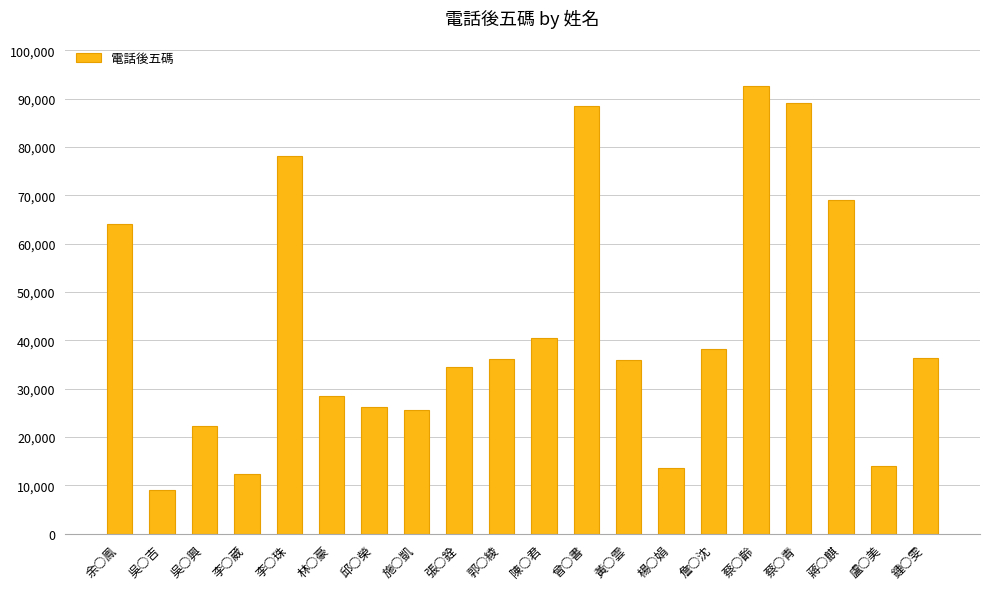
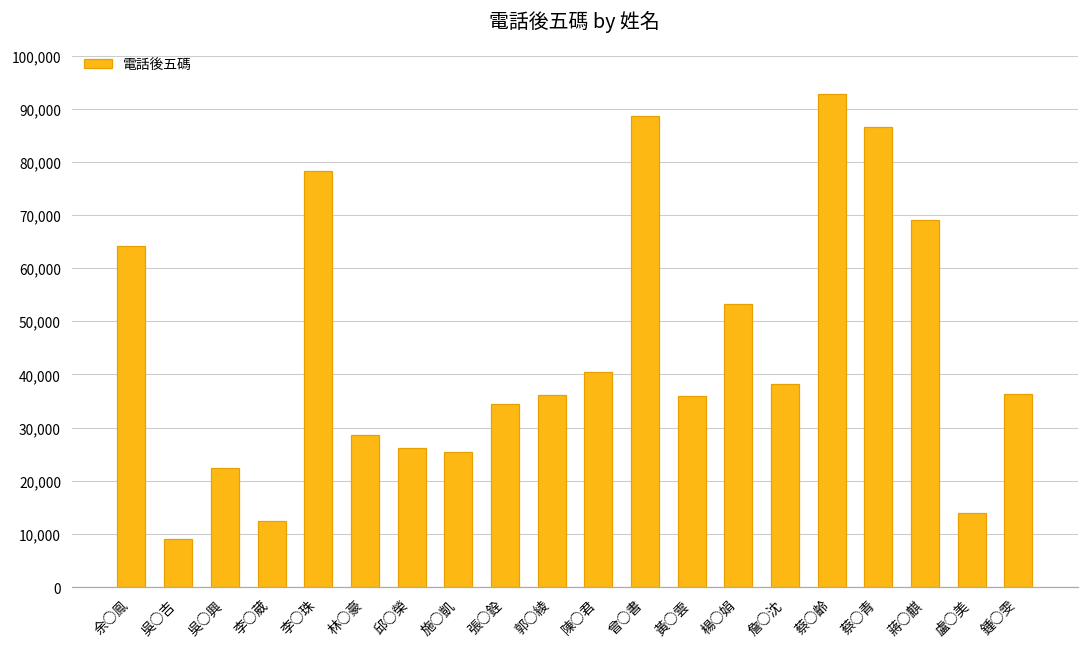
楊○娟: 14,000 -> 53,000
蔡○青: 89,000 -> 87,000
